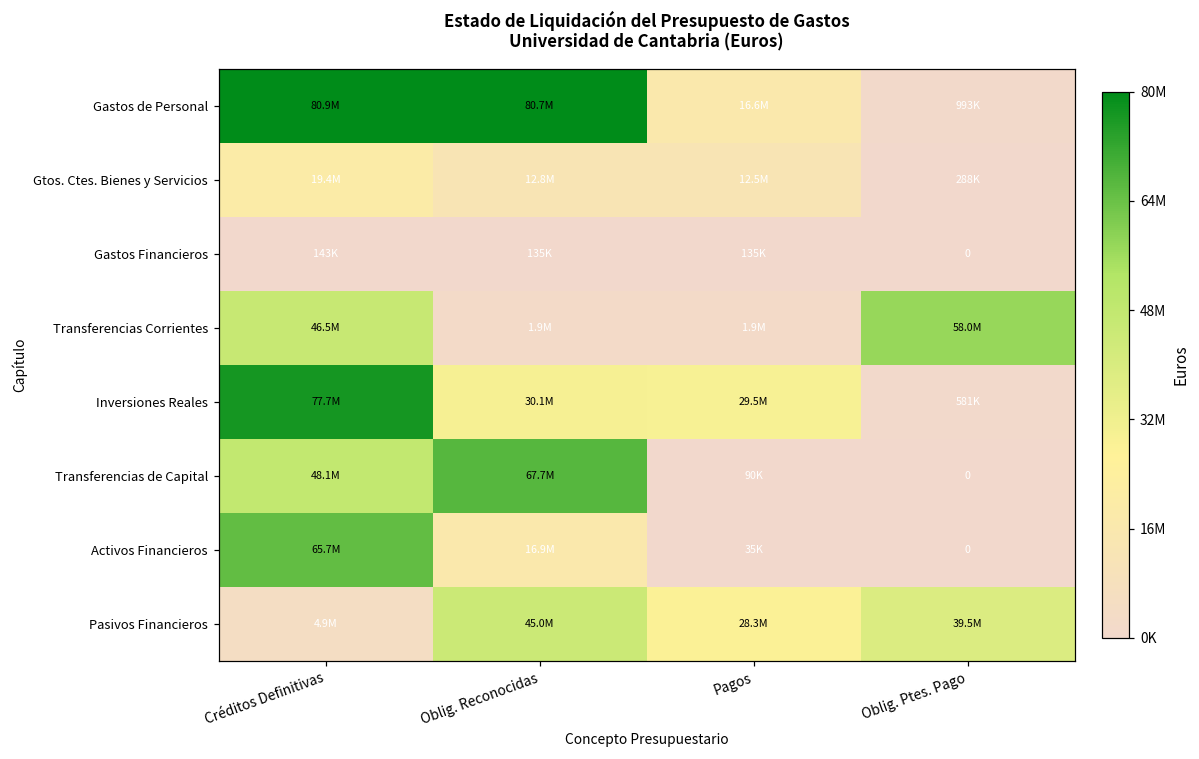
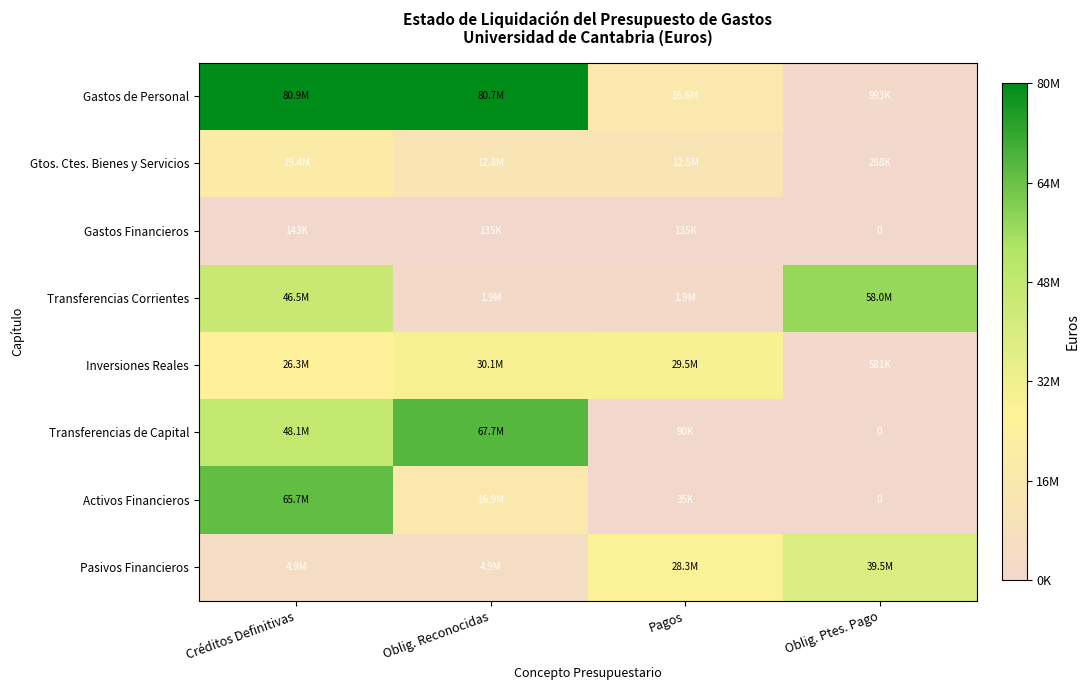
Inversiones Reales, Créditos Definitivas: 77.7M -> 26.3M
Pasivos Financieros, Oblig. Reconocidas: 45.0M -> 4.9M
